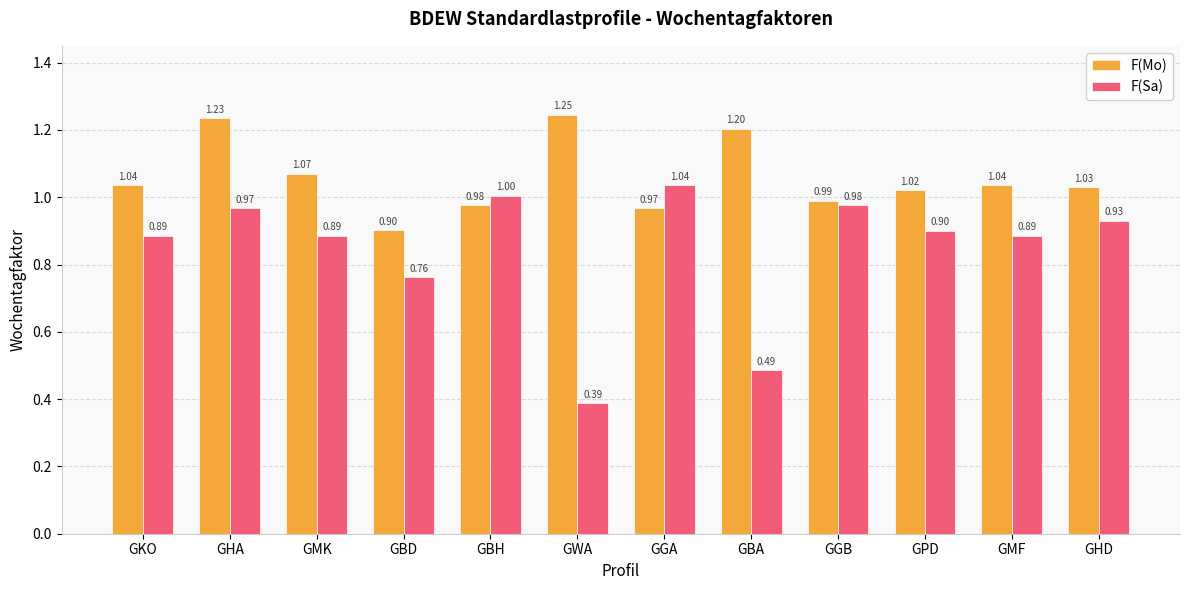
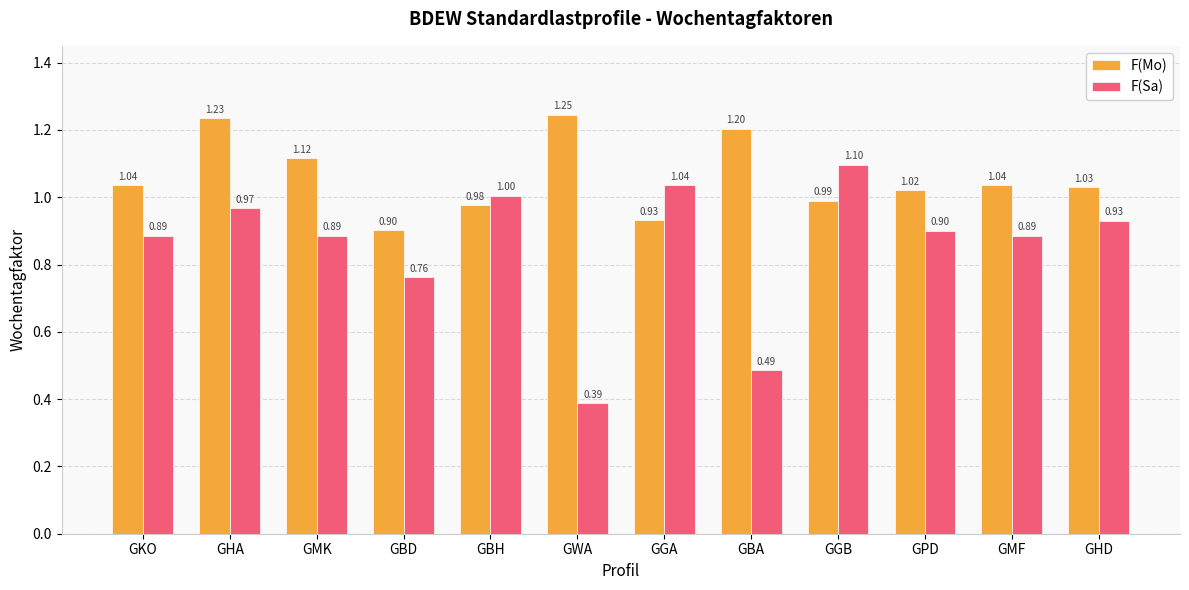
F(Mo), GMK: 1.07 -> 1.12
F(Mo), GGA: 0.97 -> 0.93
F(Sa), GGB: 0.98 -> 1.10
